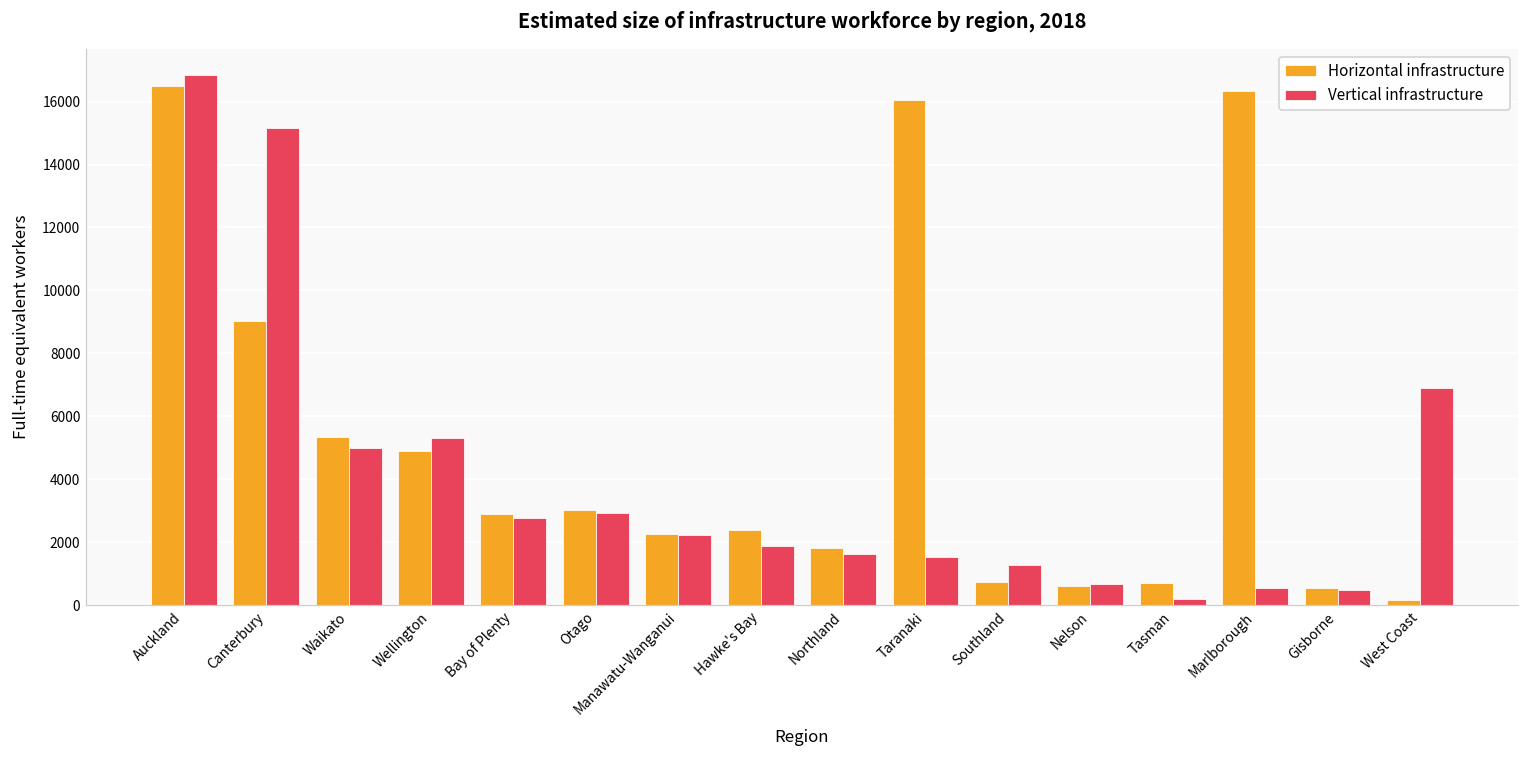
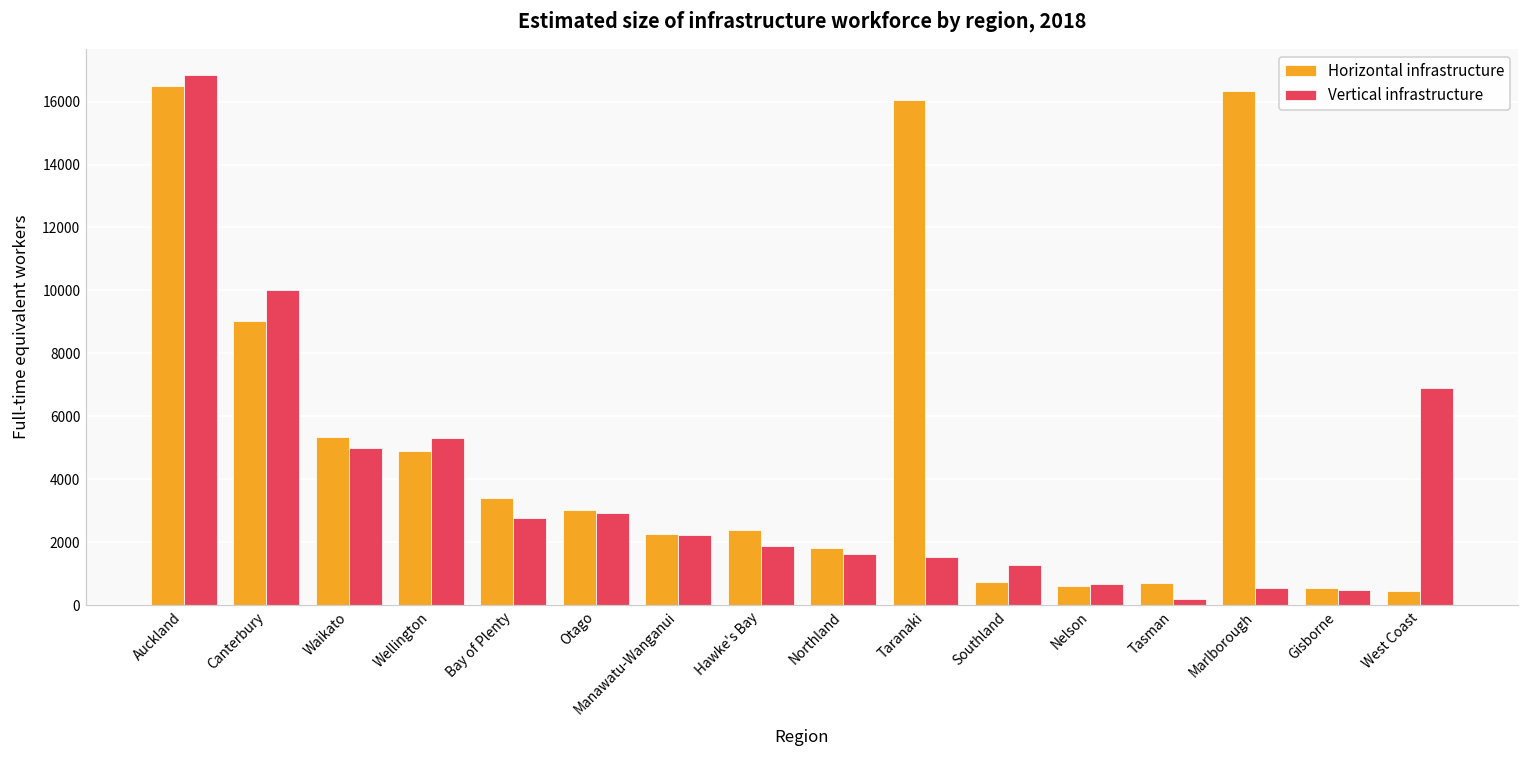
Vertical infrastructure, Canterbury: 15200 -> 10000
Horizontal infrastructure, Bay of Plenty: 2900 -> 3400
Horizontal infrastructure, West Coast: 200 -> 500
